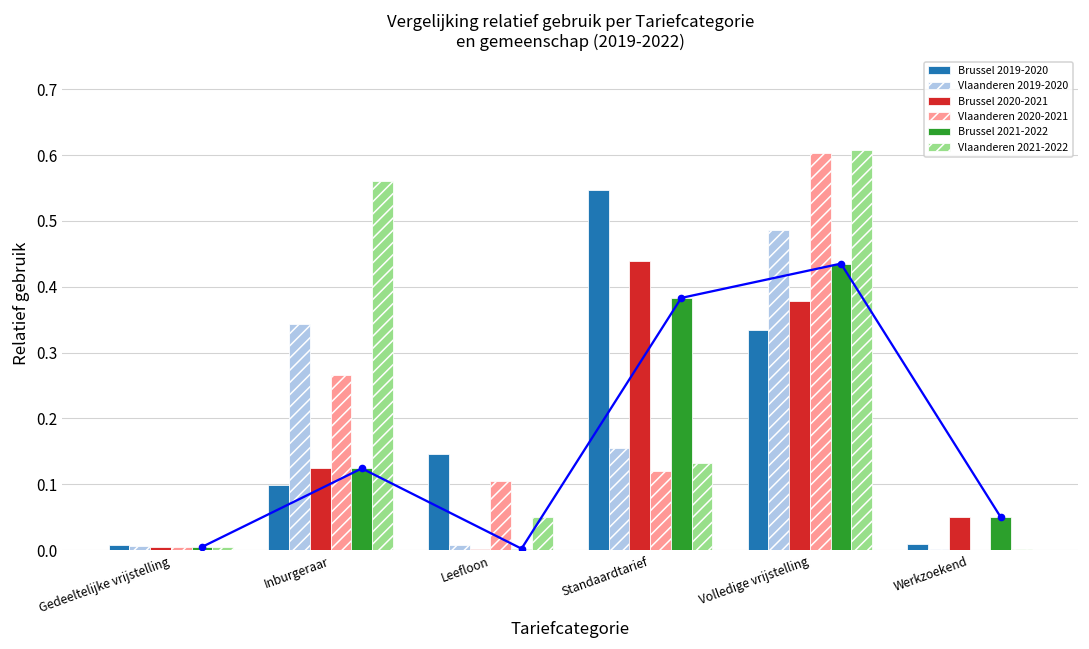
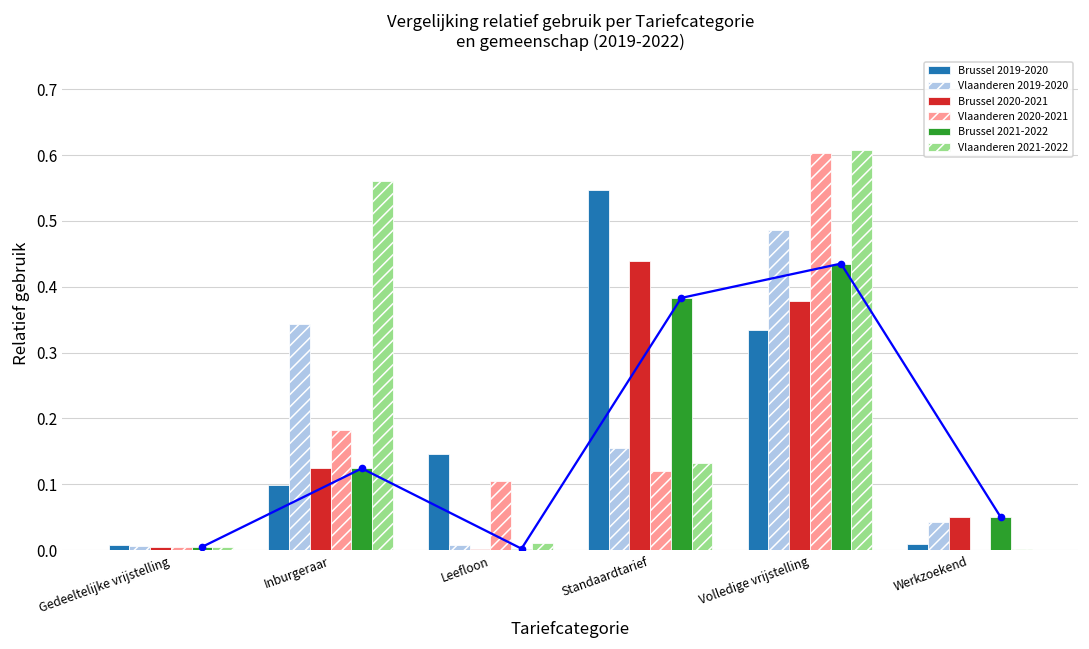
Vlaanderen 2020-2021, Inburgeraar: 0.27 -> 0.18
Vlaanderen 2021-2022, Leefloon: 0.05 -> 0.01
Vlaanderen 2019-2020, Werkzoekend: 0.00 -> 0.04
